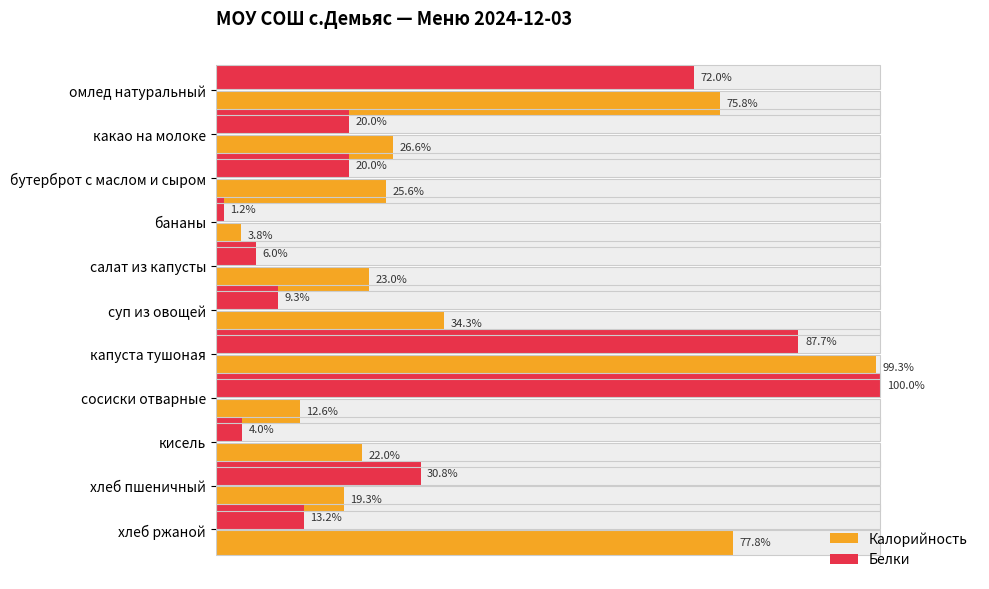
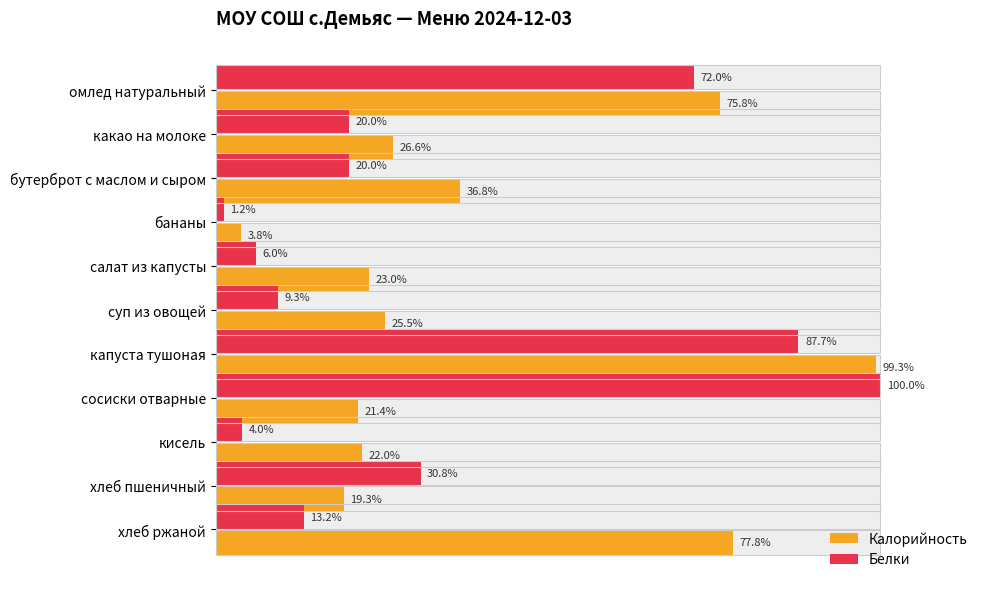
Калорийность, бутерброт с маслом и сыром: 25.6% -> 36.8%
Калорийность, суп из овощей: 34.3% -> 25.5%
Калорийность, сосиски отварные: 12.6% -> 21.4%
